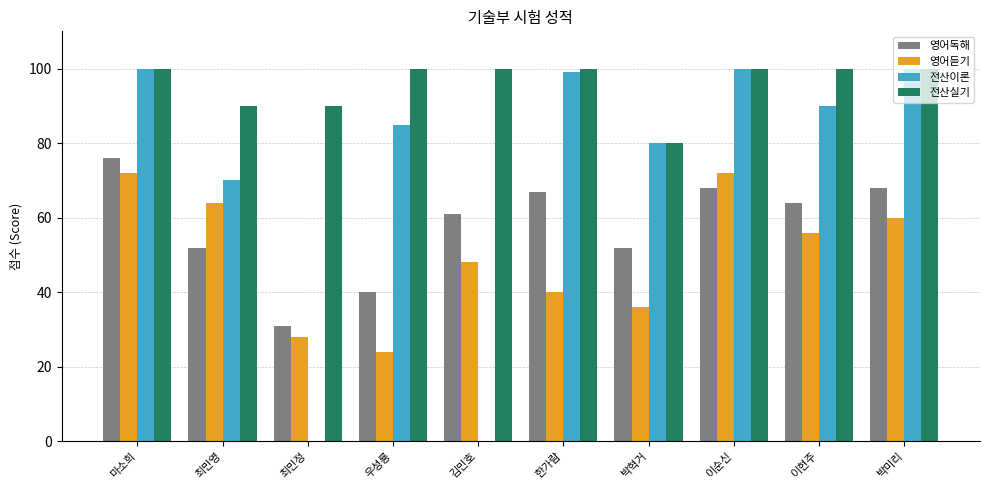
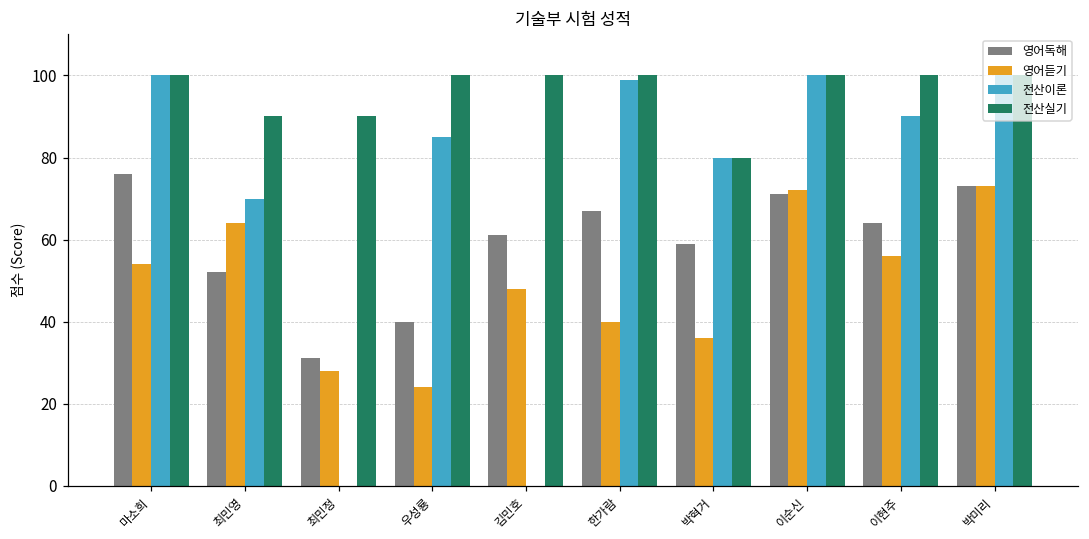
영어듣기, 마소희: 72 -> 54
영어독해, 박혁거: 52 -> 59
영어독해, 이순신: 68 -> 71
영어독해, 박미리: 68 -> 73
영어듣기, 박미리: 60 -> 73
